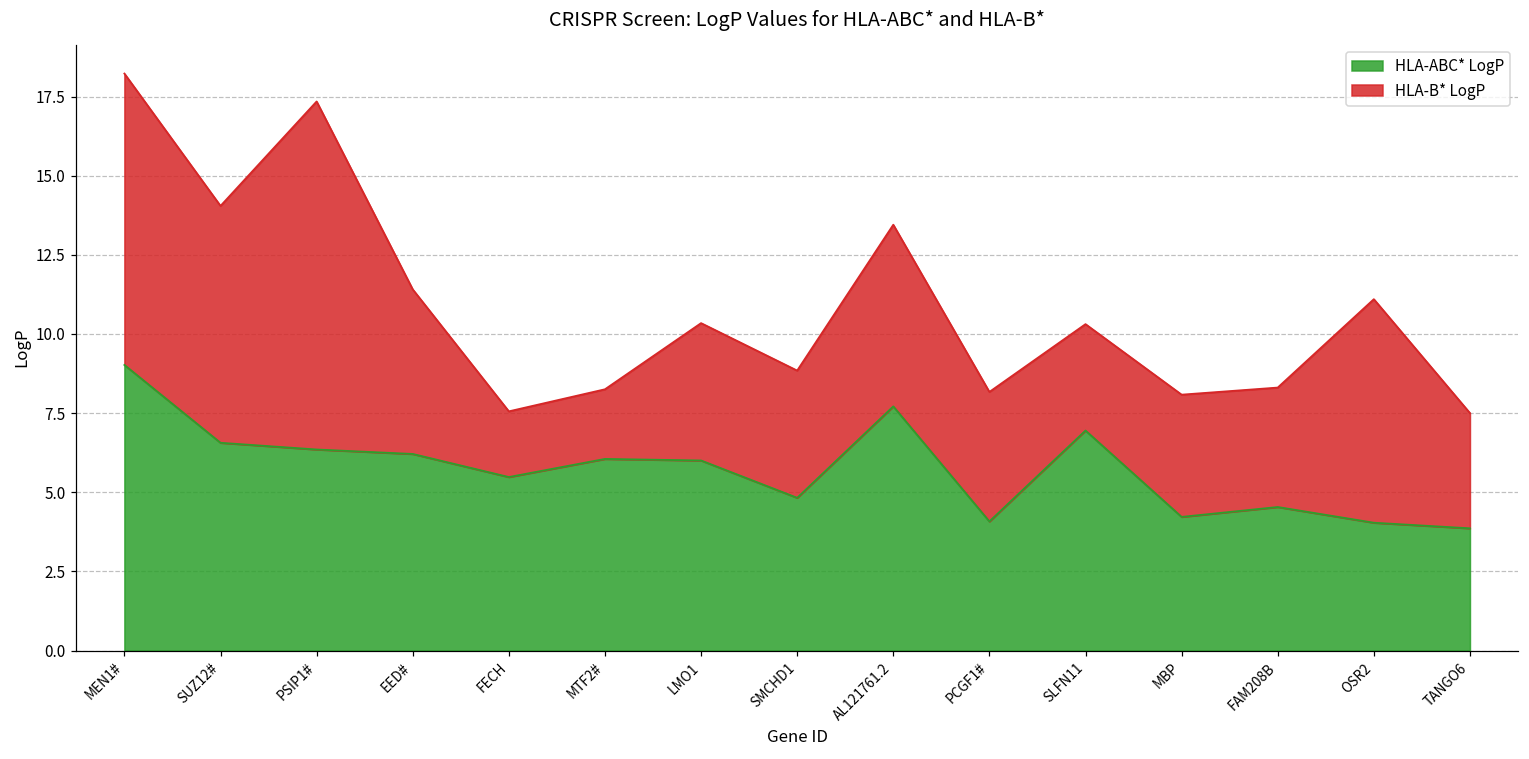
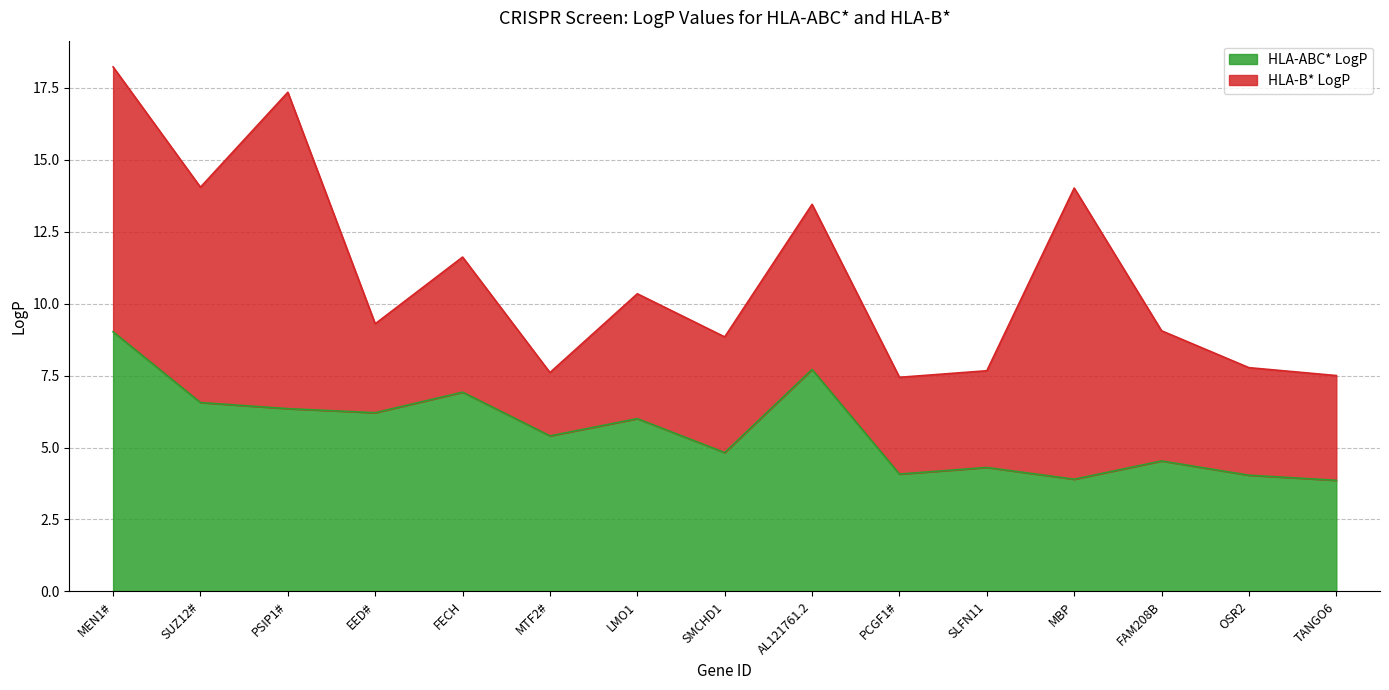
HLA-B* LogP, EED#: 5.2 -> 3.1
HLA-ABC* LogP, FECH: 5.5 -> 6.9
HLA-B* LogP, FECH: 2.1 -> 4.7
HLA-ABC* LogP, MTF2#: 6.1 -> 5.4
HLA-B* LogP, PCGF1#: 4.1 -> 3.4
HLA-ABC* LogP, SLFN11: 7.0 -> 4.3
HLA-ABC* LogP, MBP: 4.2 -> 3.9
HLA-B* LogP, MBP: 3.9 -> 10.1
HLA-B* LogP, FAM208B: 3.8 -> 4.5
HLA-B* LogP, OSR2: 7.1 -> 3.7
